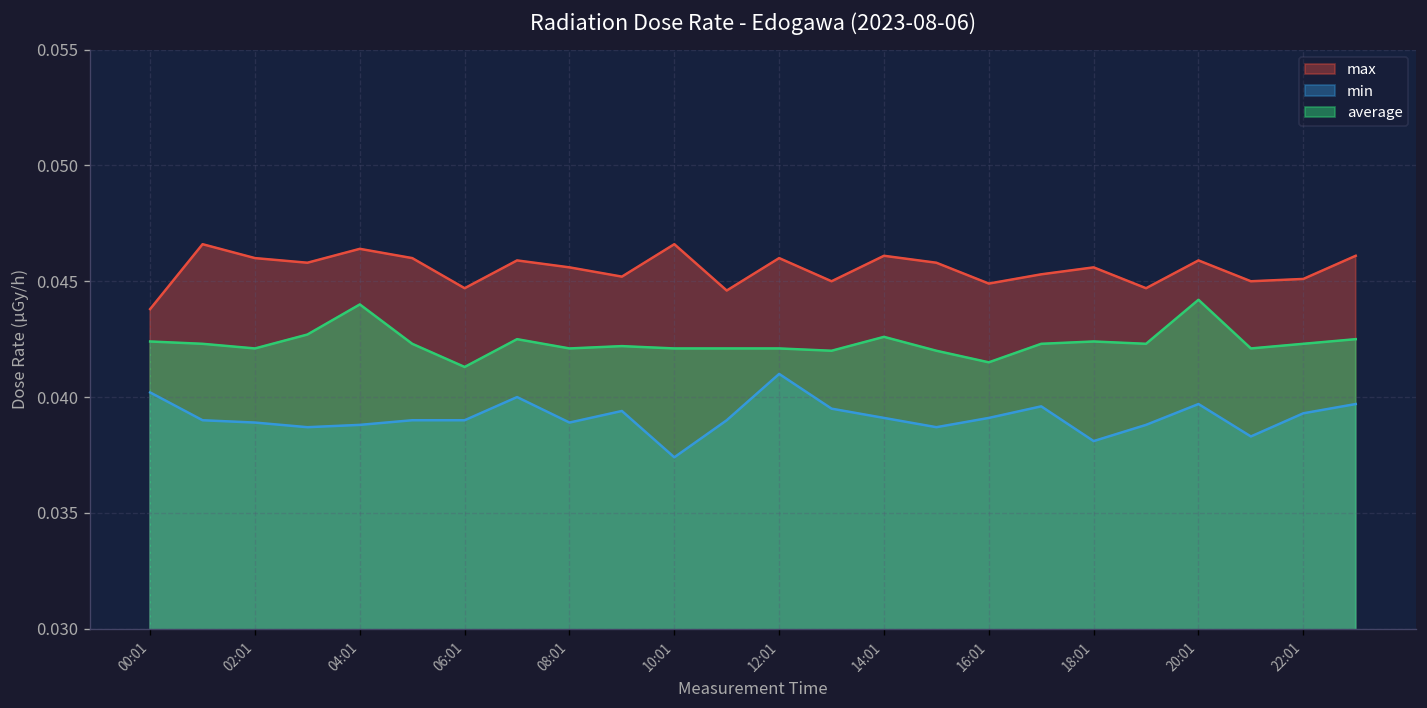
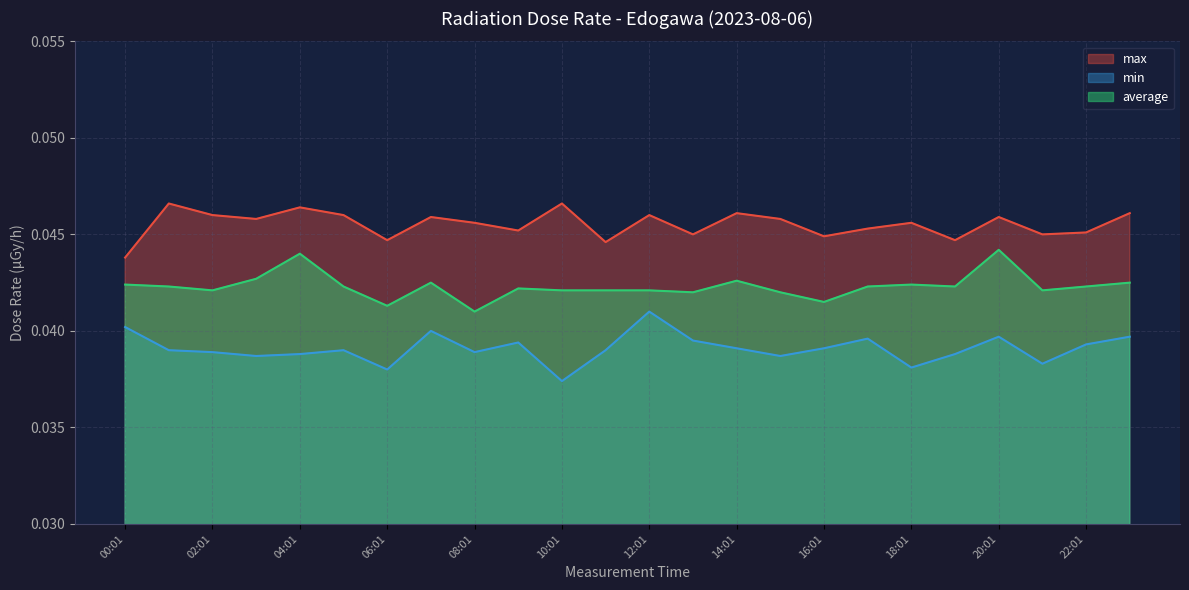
min, 06:01: 0.039 -> 0.038
average, 08:01: 0.0421 -> 0.0410
